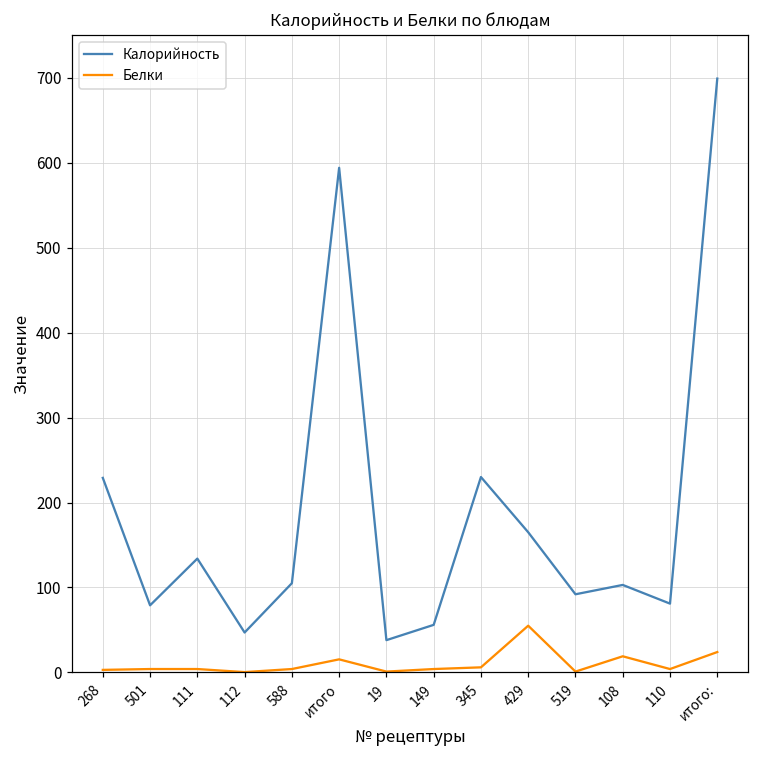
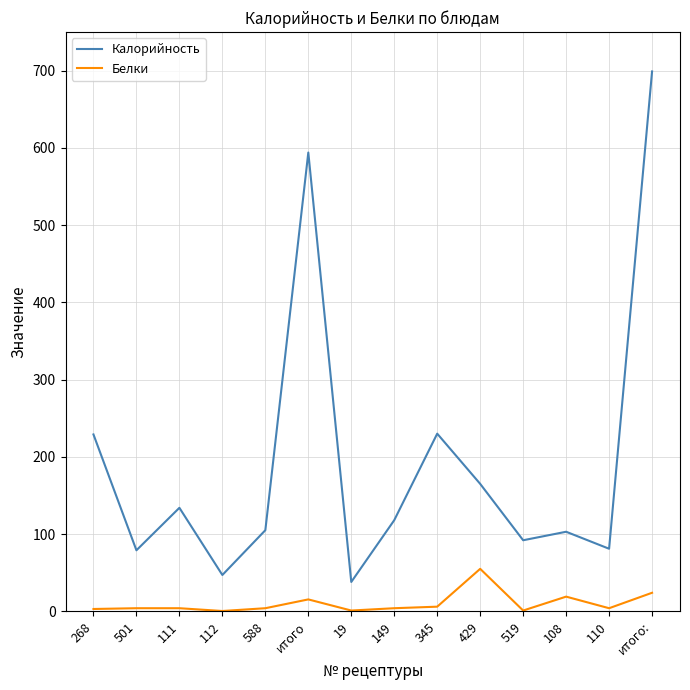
Калорийность, 149: 60 -> 120
